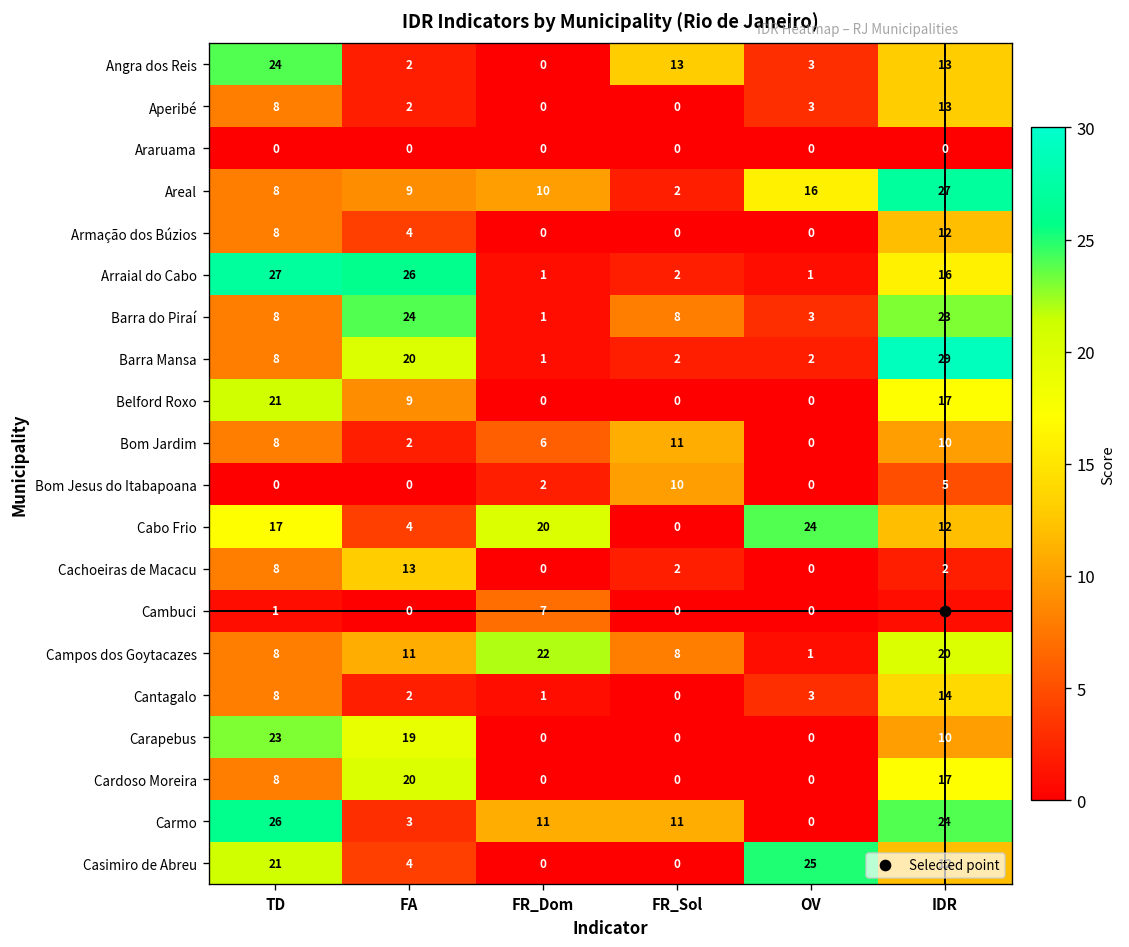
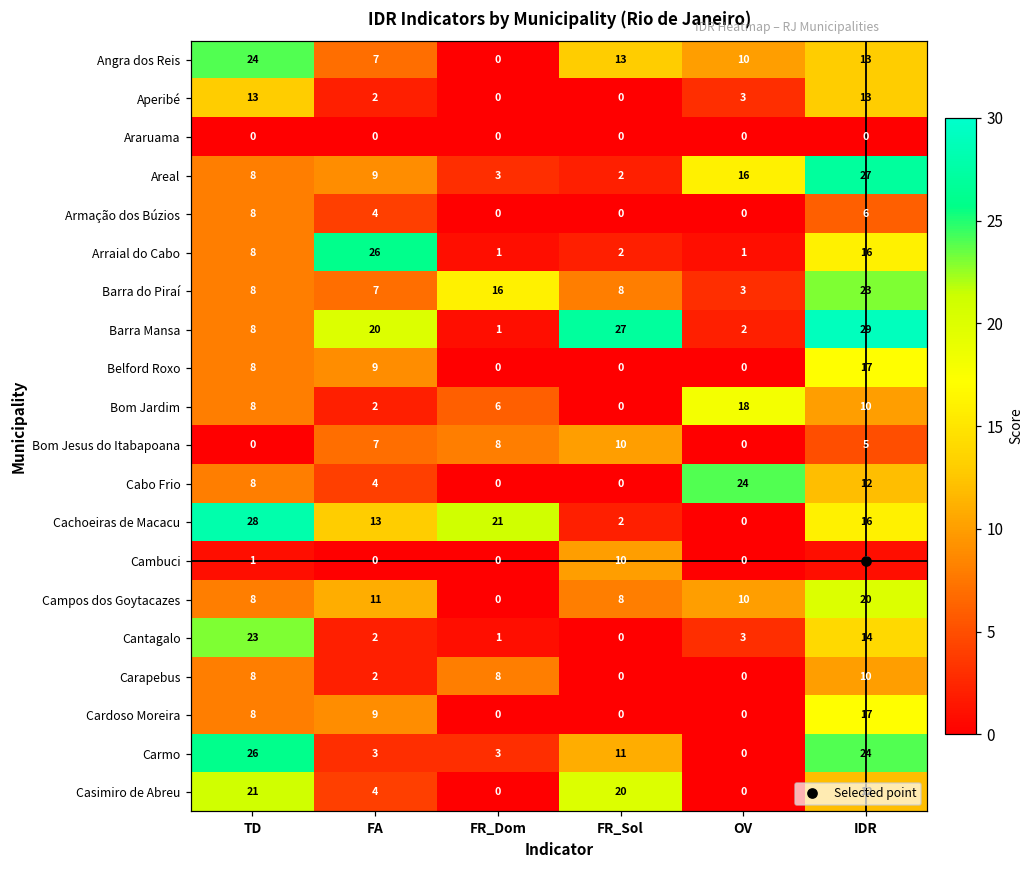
Angra dos Reis, FA: 2 -> 7
Angra dos Reis, OV: 3 -> 10
Aperibé, TD: 8 -> 13
Areal, FR_Dom: 10 -> 3
Armação dos Búzios, IDR: 12 -> 6
Arraial do Cabo, TD: 27 -> 8
Barra do Piraí, FA: 24 -> 7
Barra do Piraí, FR_Dom: 1 -> 16
Barra Mansa, FR_Sol: 2 -> 27
Belford Roxo, TD: 21 -> 8
Bom Jardim, FR_Sol: 11 -> 0
Bom Jardim, OV: 0 -> 18
Bom Jesus do Itabapoana, FA: 0 -> 7
Bom Jesus do Itabapoana, FR_Dom: 2 -> 8
Cabo Frio, TD: 17 -> 8
Cabo Frio, FR_Dom: 20 -> 0
Cachoeiras de Macacu, TD: 8 -> 28
Cachoeiras de Macacu, FR_Dom: 0 -> 21
Cachoeiras de Macacu, IDR: 2 -> 16
Cambuci, FR_Dom: 7 -> 0
Cambuci, FR_Sol: 0 -> 10
Campos dos Goytacazes, FR_Dom: 22 -> 0
Campos dos Goytacazes, OV: 1 -> 10
Cantagalo, TD: 8 -> 23
Carapebus, TD: 23 -> 8
Carapebus, FA: 19 -> 2
Carapebus, FR_Dom: 0 -> 8
Cardoso Moreira, FA: 20 -> 9
Carmo, FR_Dom: 11 -> 3
Casimiro de Abreu, FR_Sol: 0 -> 20
Casimiro de Abreu, OV: 25 -> 0
